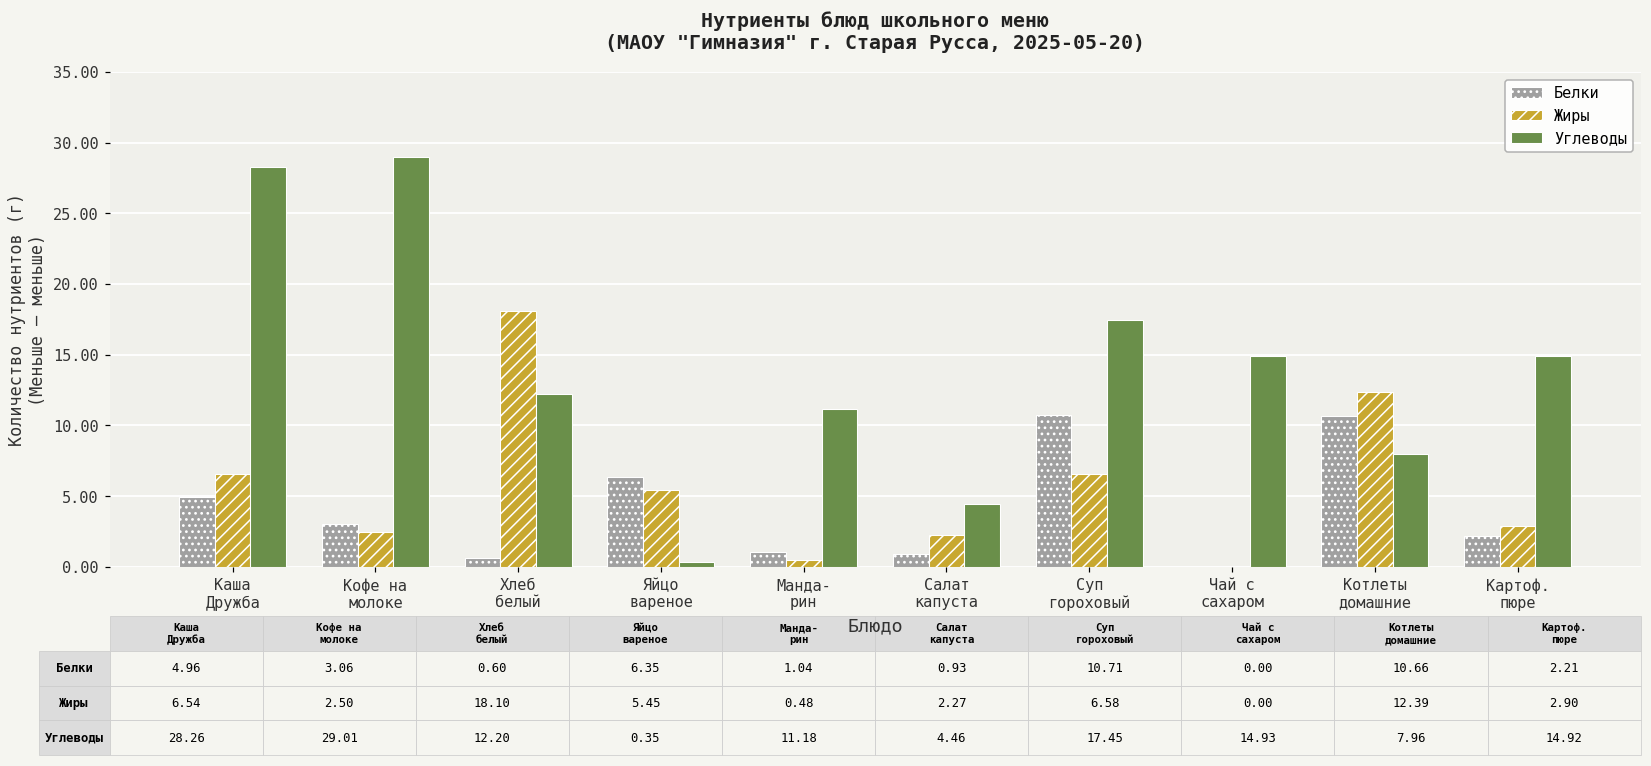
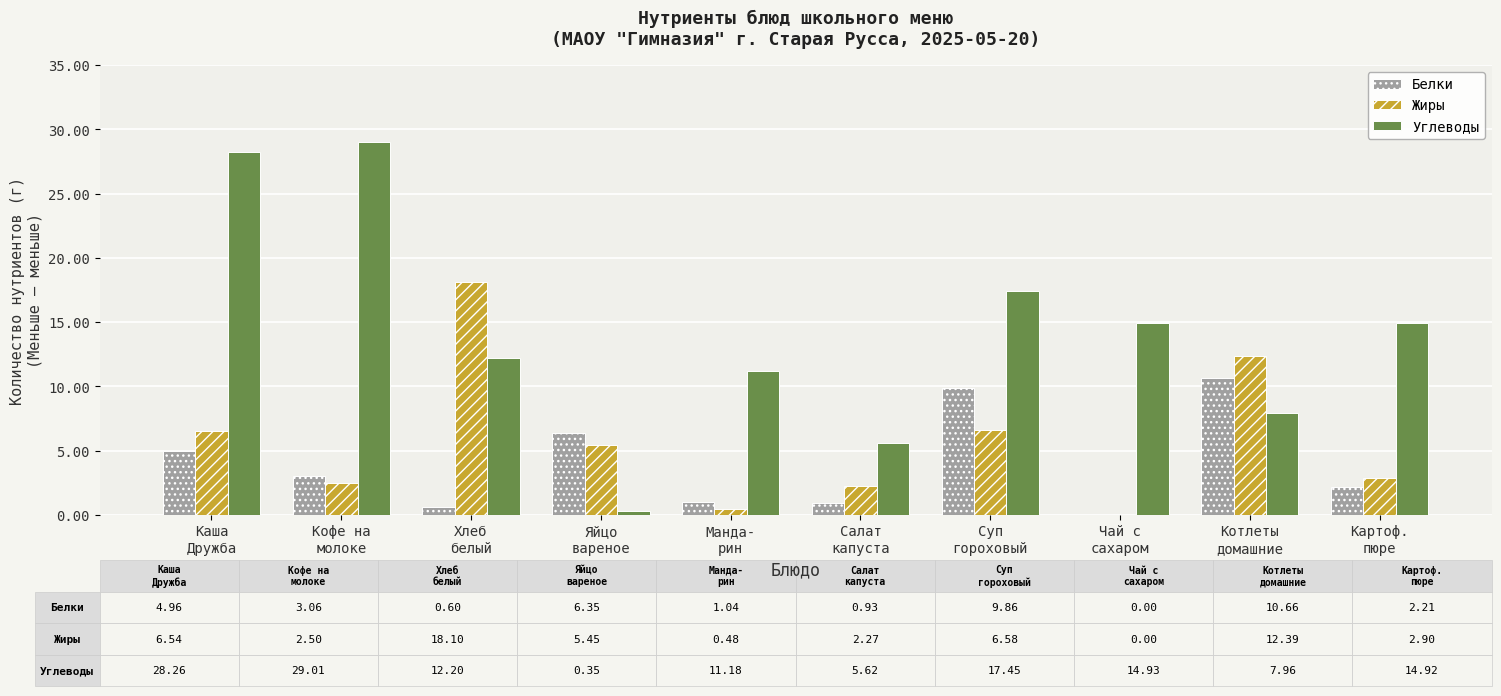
Углеводы, Салат капуста: 4.46 -> 5.62
Белки, Суп гороховый: 10.71 -> 9.86
